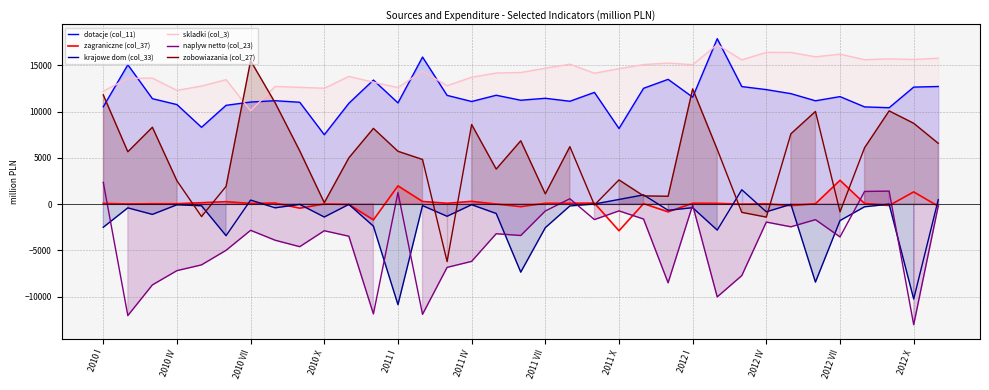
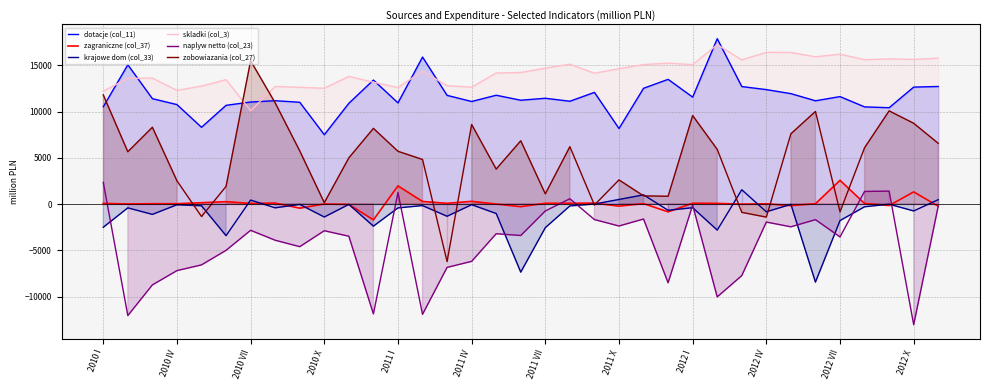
krajowe dom (col_33), 2011 I: -11000 -> 0
skladki (col_3), 2011 IV: 14000 -> 13000
zagraniczne (col_37), 2011 X: -3000 -> 0
naplyw netto (col_23), 2011 X: -1000 -> -2000
zobowiazania (col_27), 2012 I: 12000 -> 10000
krajowe dom (col_33), 2012 X: -10000 -> -1000
